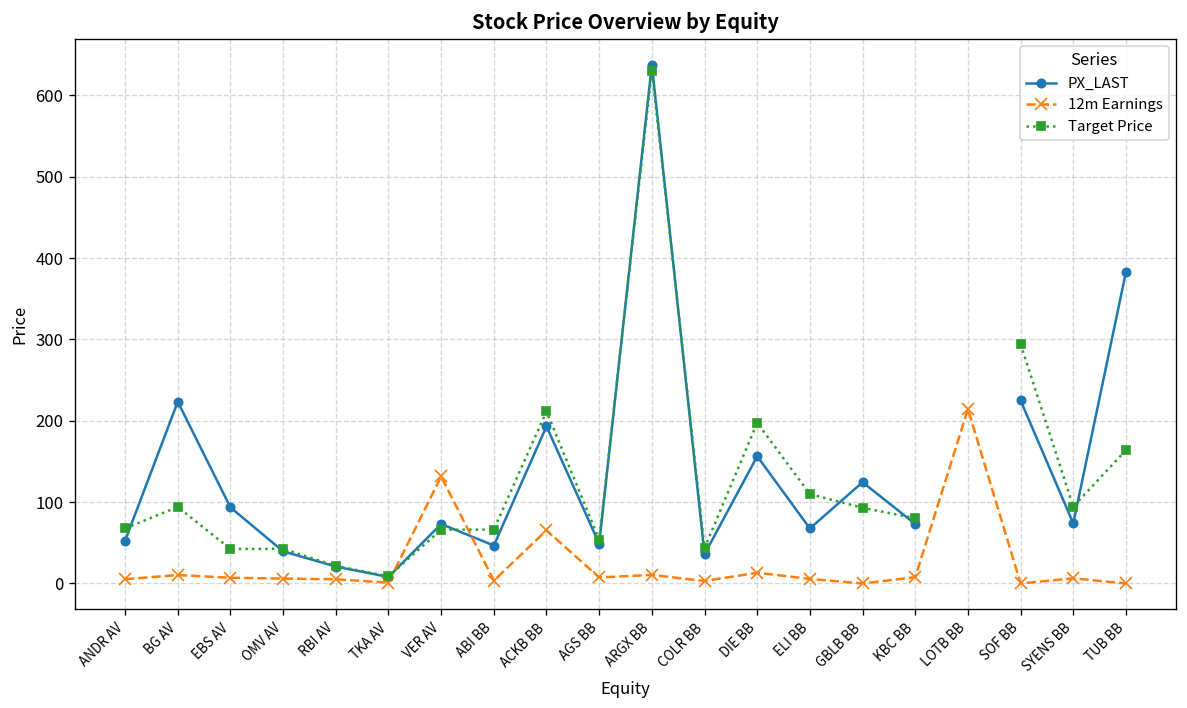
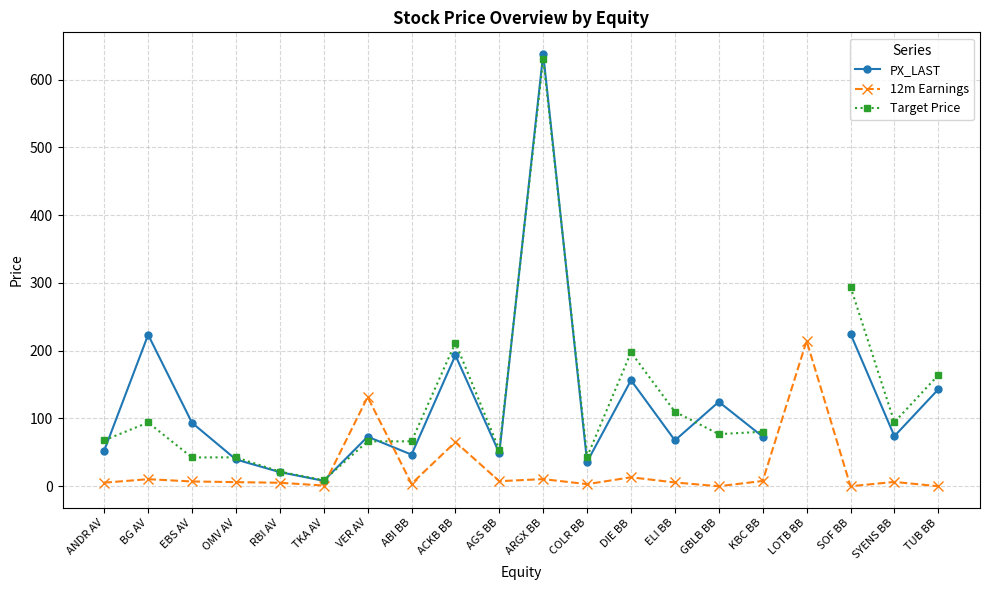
Target Price, GBLB BB: 90 -> 80
PX_LAST, TUB BB: 380 -> 140
